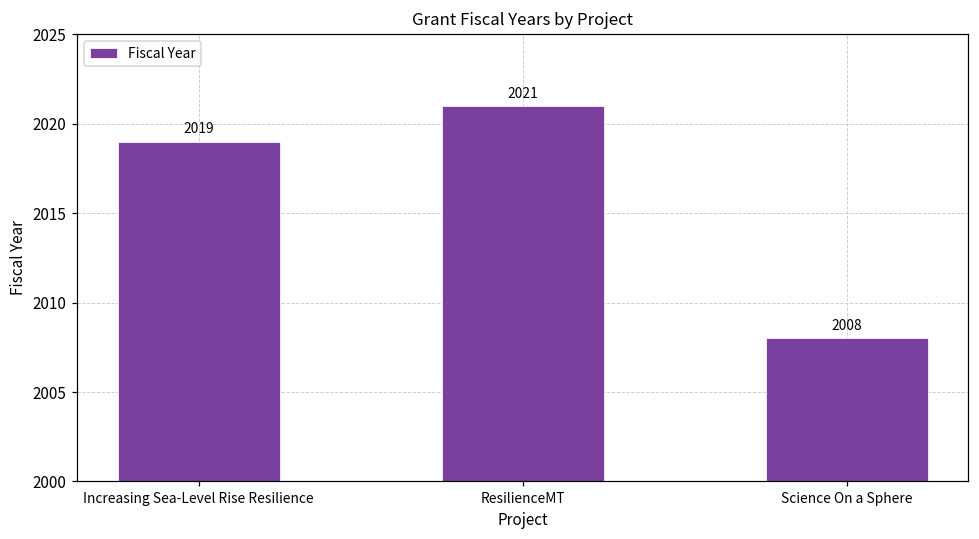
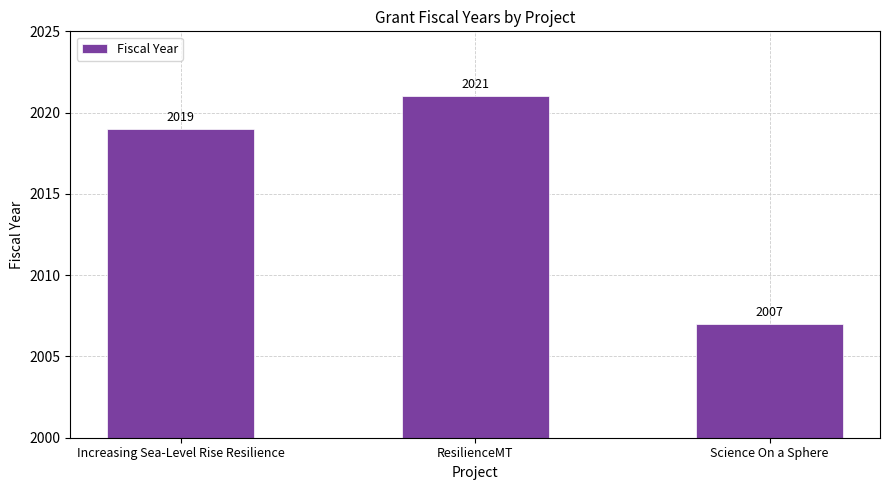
Science On a Sphere: 2008 -> 2007
